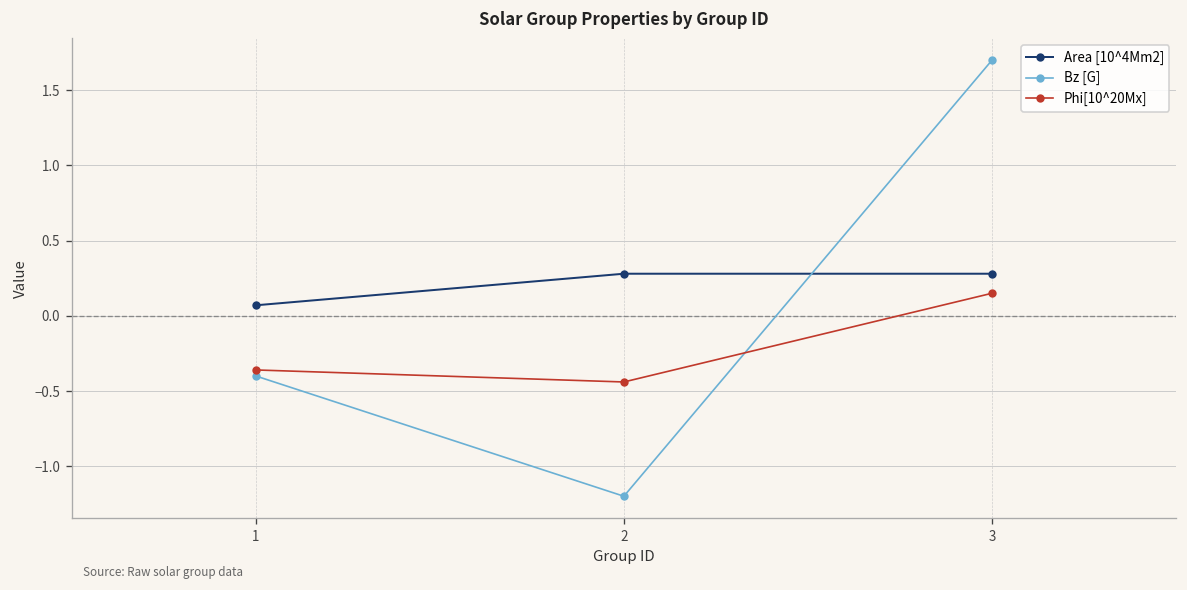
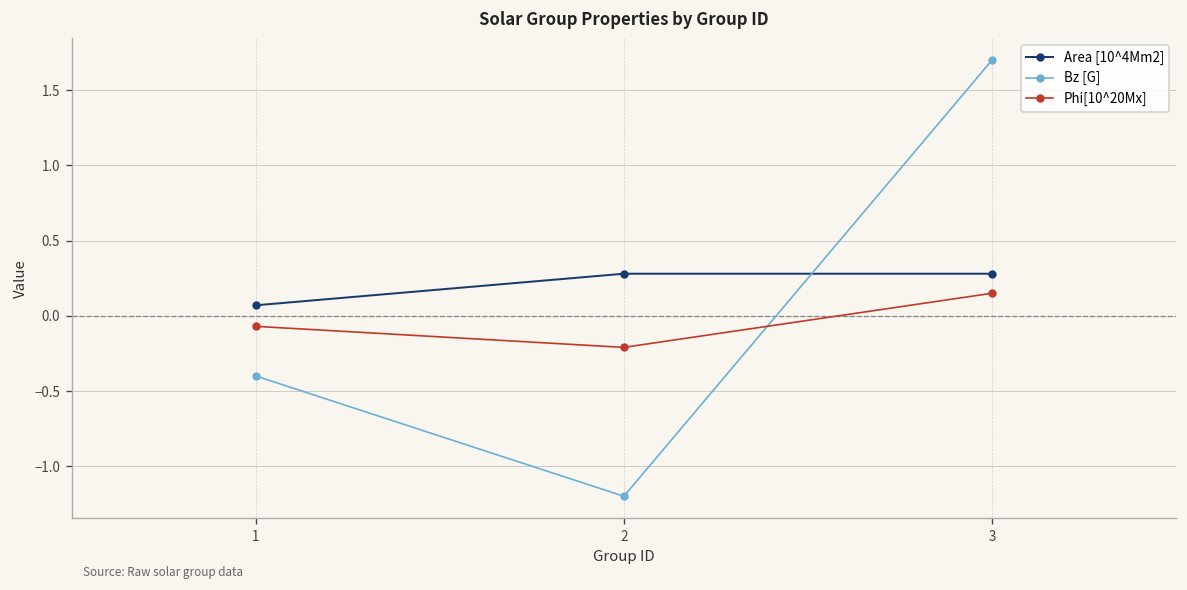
Phi[10^20Mx], 1: -0.36 -> -0.07
Phi[10^20Mx], 2: -0.44 -> -0.21
